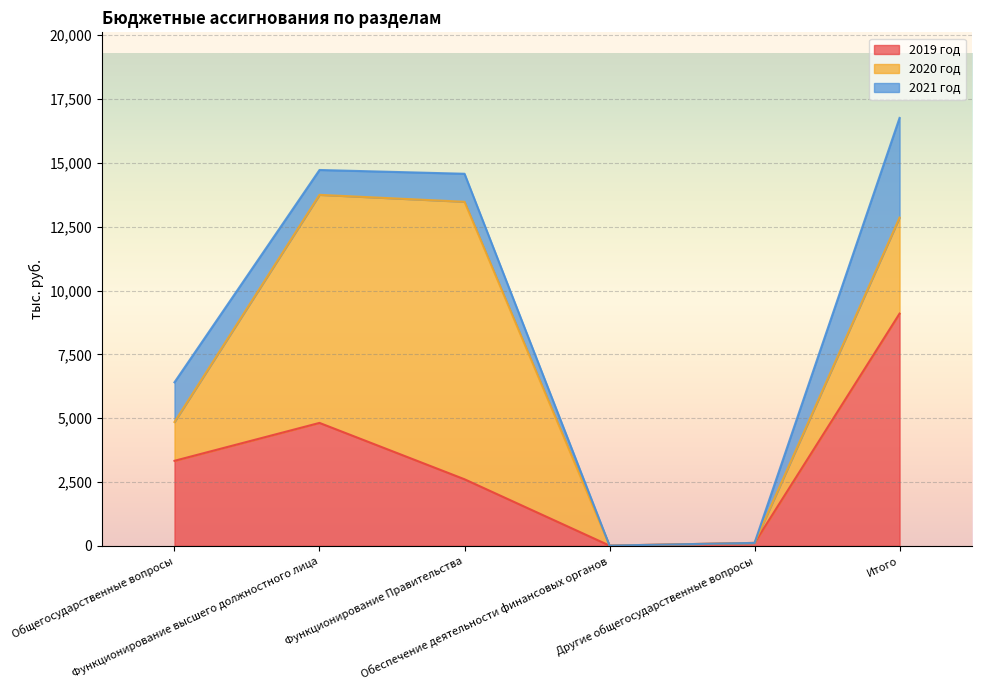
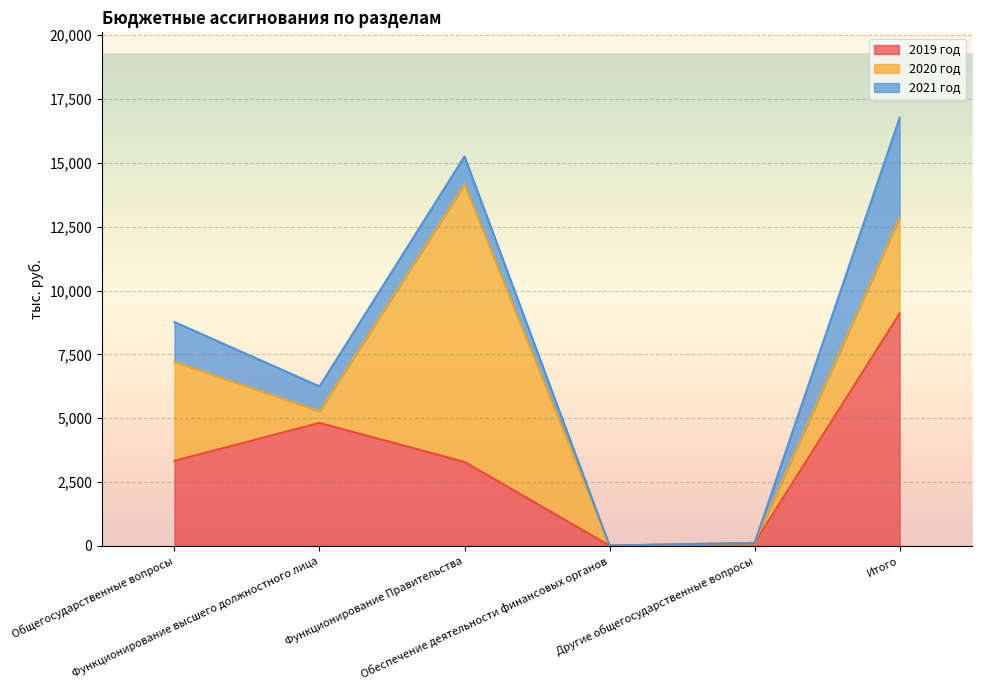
2020 год, Общегосударственные вопросы: 1,500 -> 3,900
2020 год, Функционирование высшего должностного лица: 8,900 -> 500
2019 год, Функционирование Правительства: 2,600 -> 3,300
